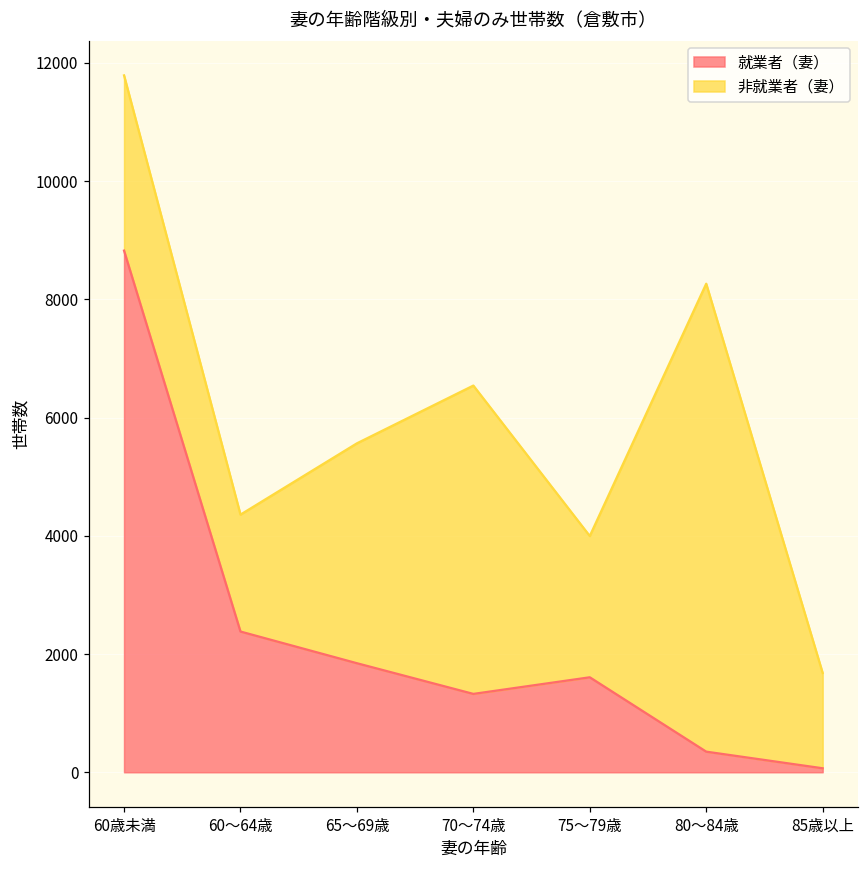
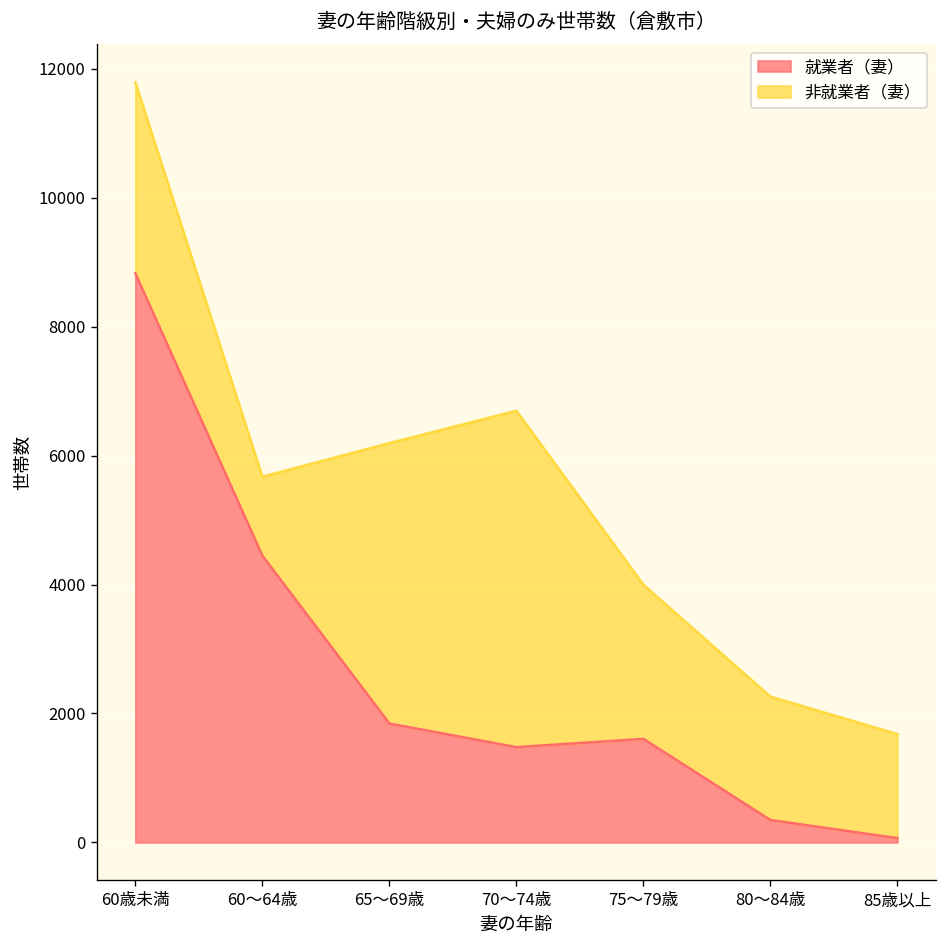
就業者（妻）, 60～64歳: 2400 -> 4400
非就業者（妻）, 60～64歳: 2000 -> 1200
非就業者（妻）, 65～69歳: 3700 -> 4300
就業者（妻）, 70～74歳: 1300 -> 1500
非就業者（妻）, 80～84歳: 7900 -> 1900
